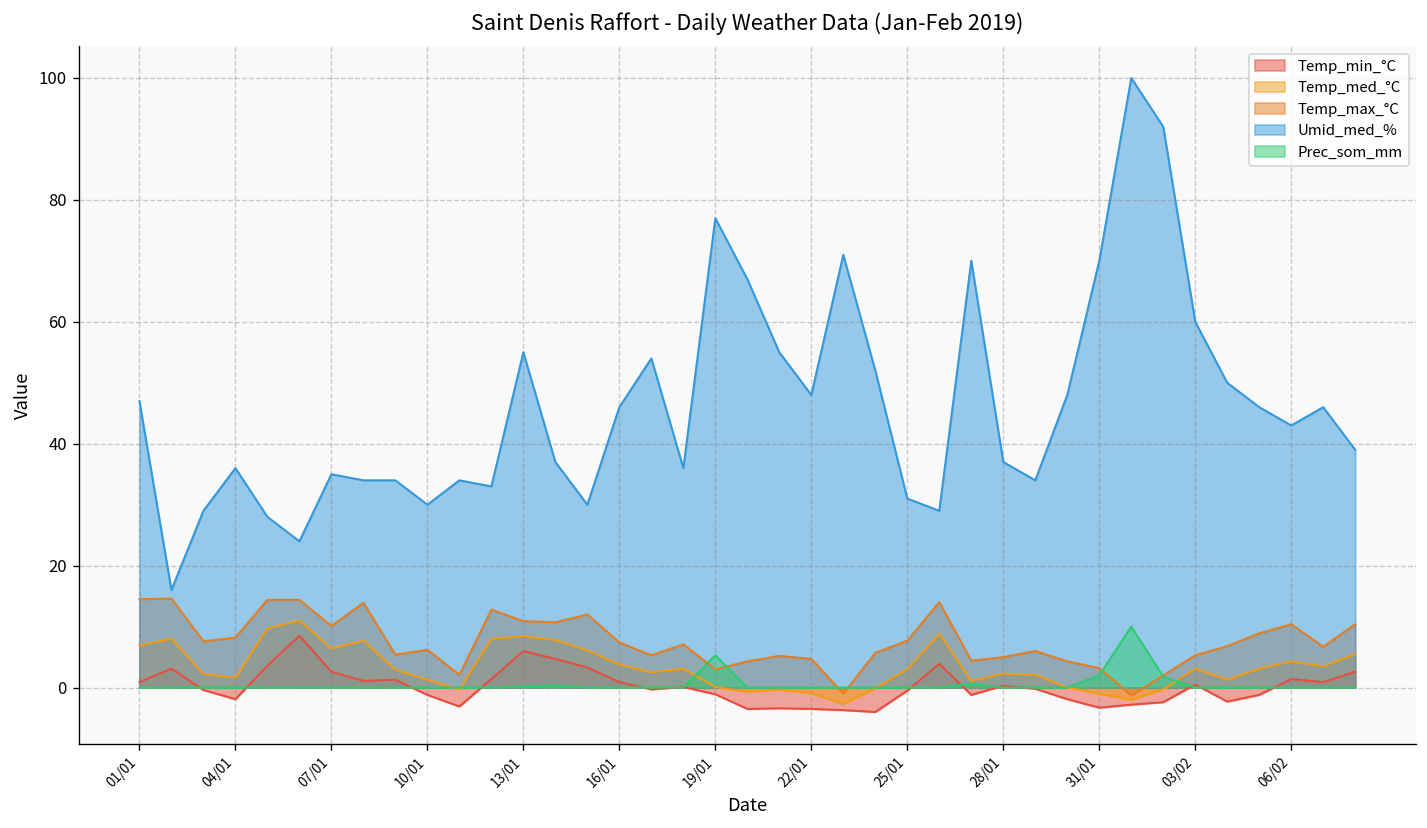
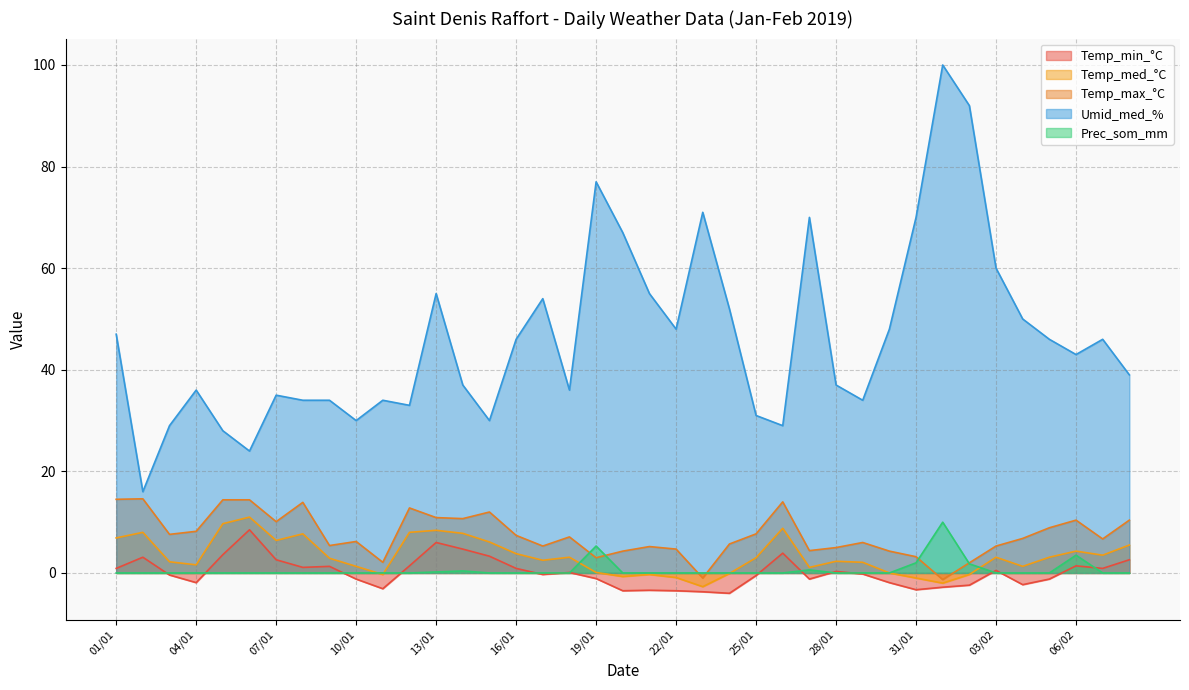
Prec_som_mm, 06/02: 0 -> 4
